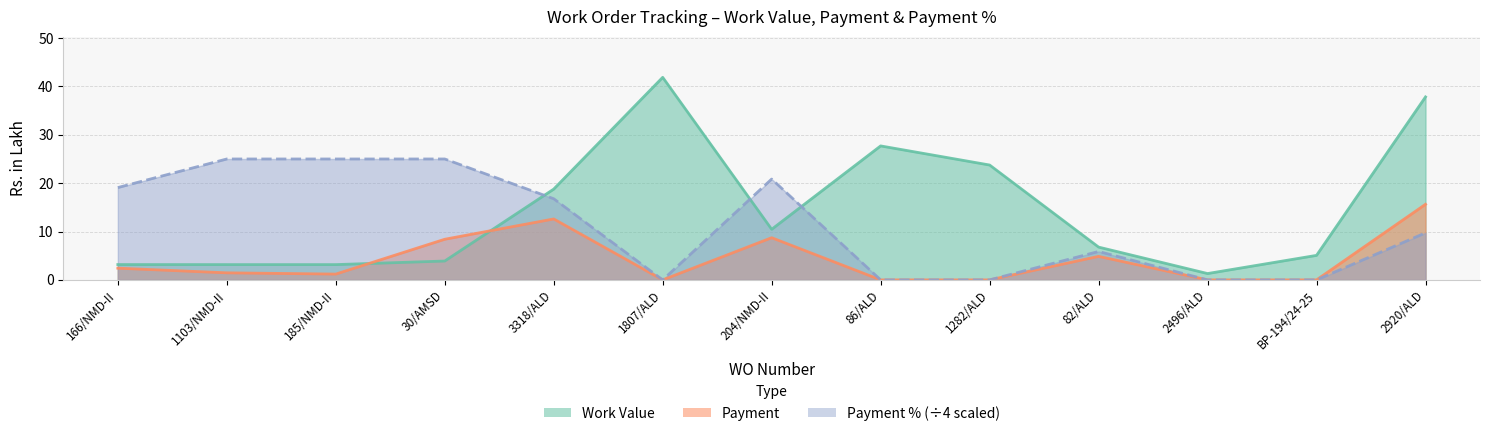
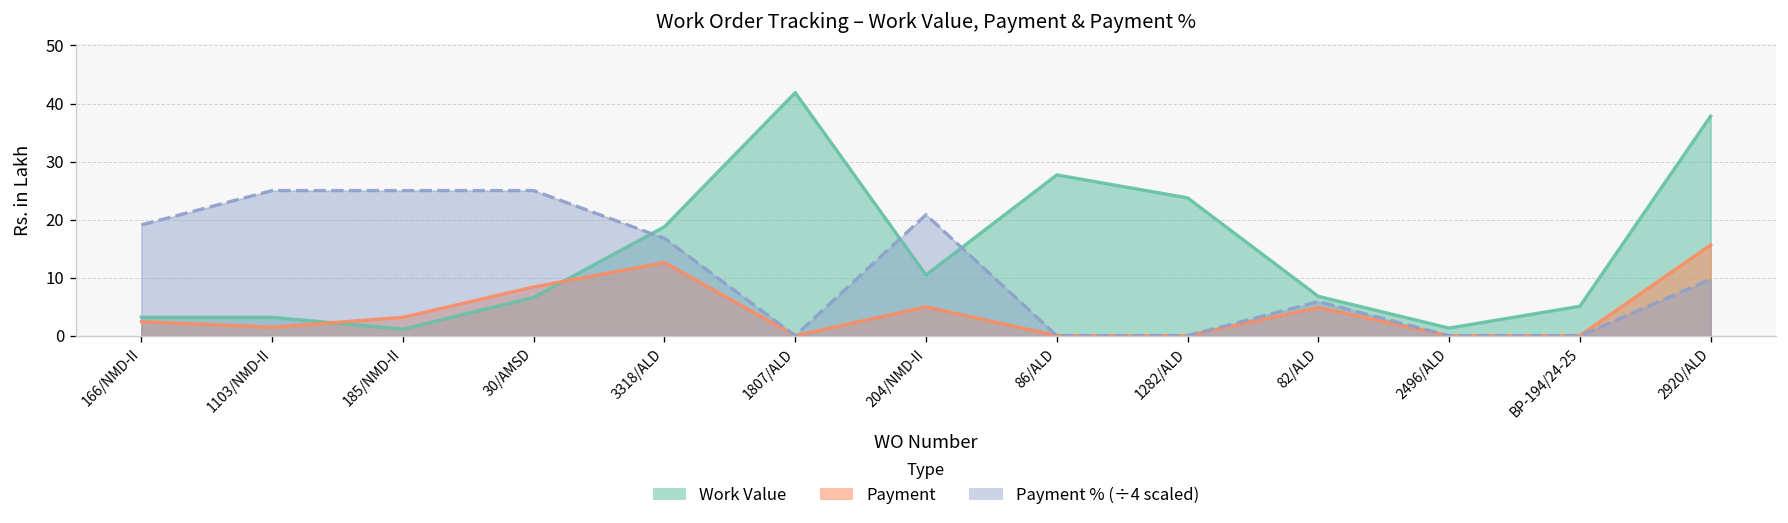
Work Value, 185/NMD-II: 3 -> 1
Payment, 185/NMD-II: 1 -> 3
Work Value, 30/AMSD: 4 -> 7
Payment, 204/NMD-II: 9 -> 5
